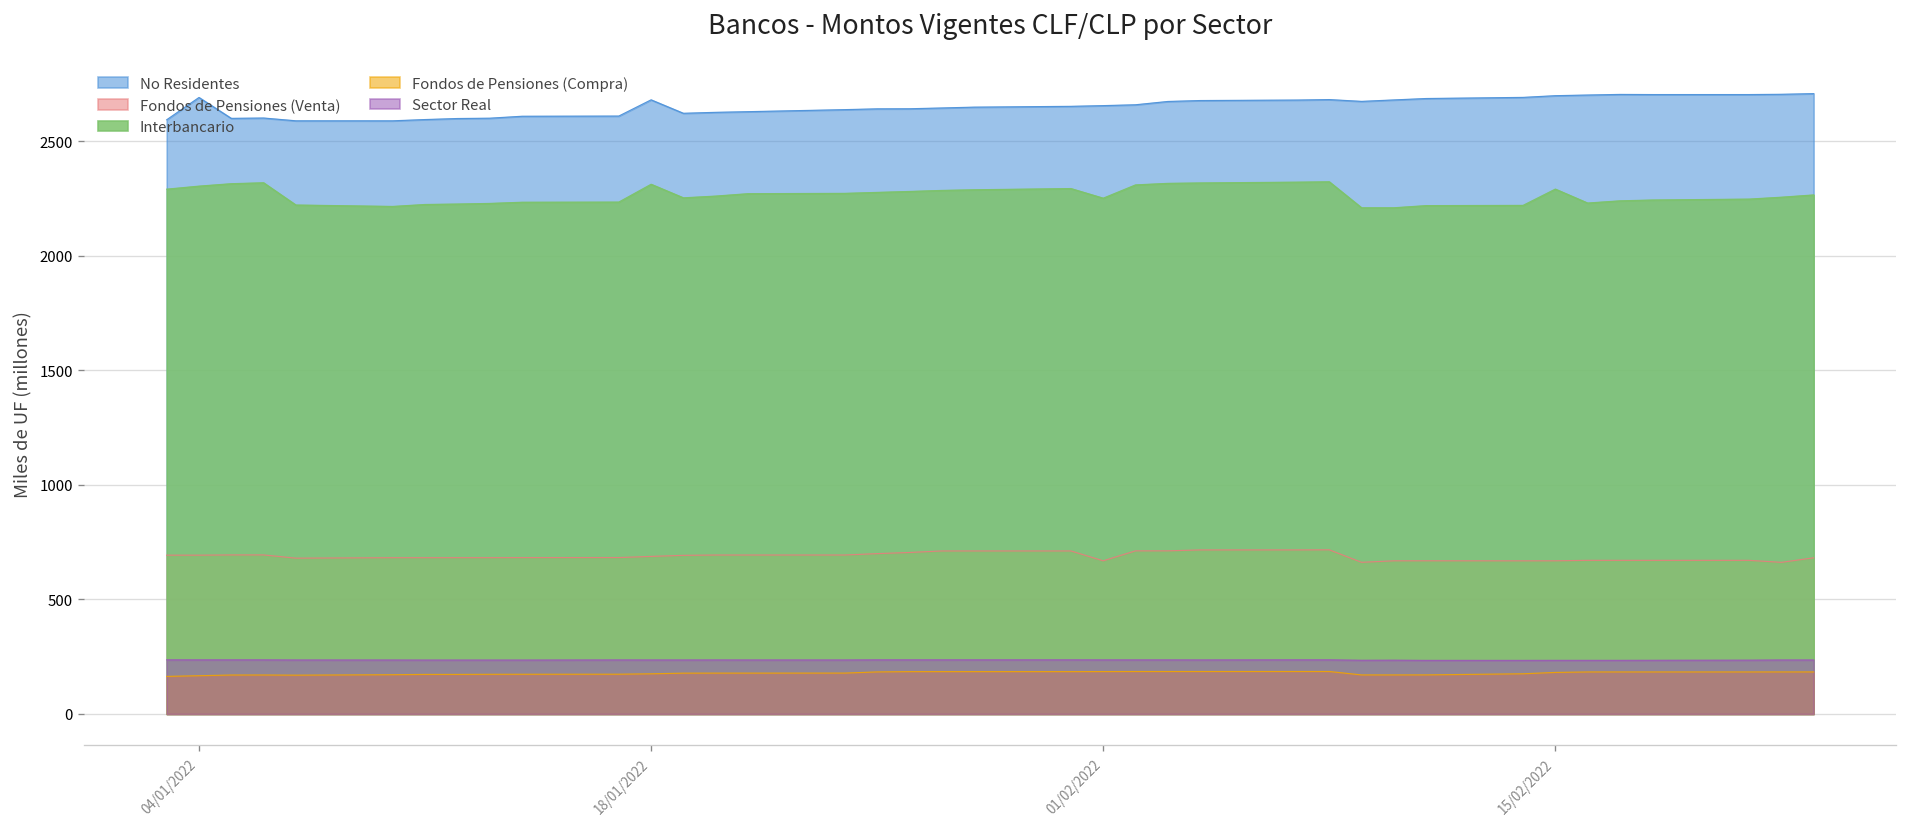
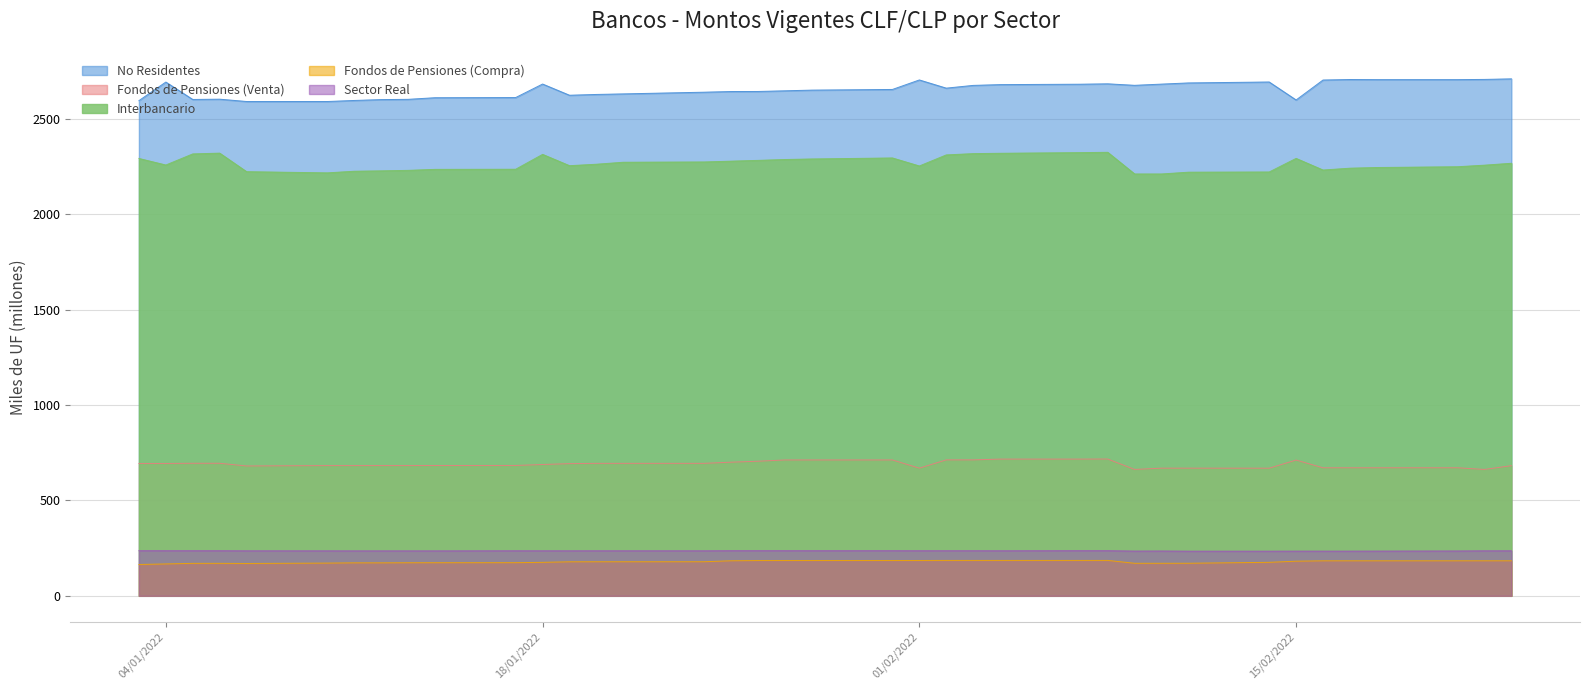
Interbancario, 04/01/2022: 2310 -> 2260
No Residentes, 01/02/2022: 2660 -> 2700
No Residentes, 15/02/2022: 2700 -> 2600
Fondos de Pensiones (Venta), 15/02/2022: 670 -> 710
